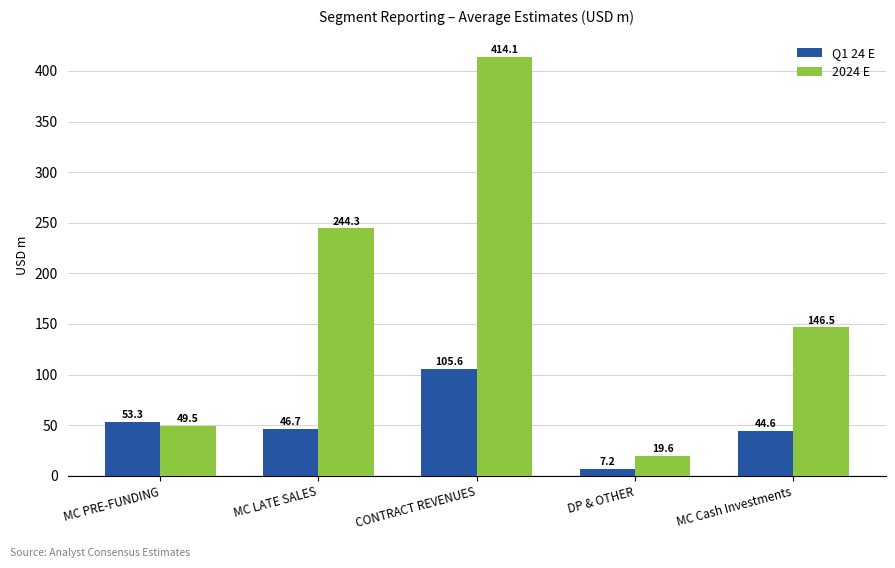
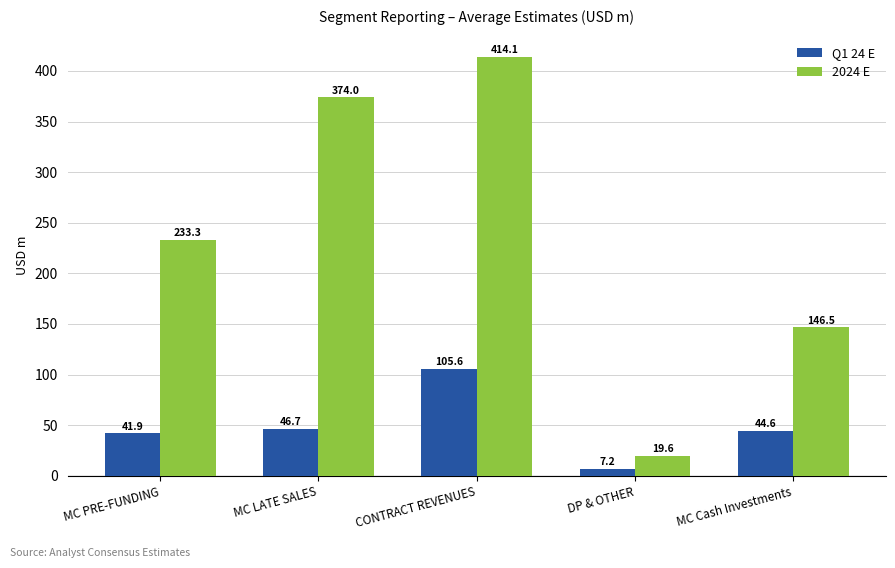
Q1 24 E, MC PRE-FUNDING: 53.3 -> 41.9
2024 E, MC PRE-FUNDING: 49.5 -> 233.3
2024 E, MC LATE SALES: 244.3 -> 374.0
